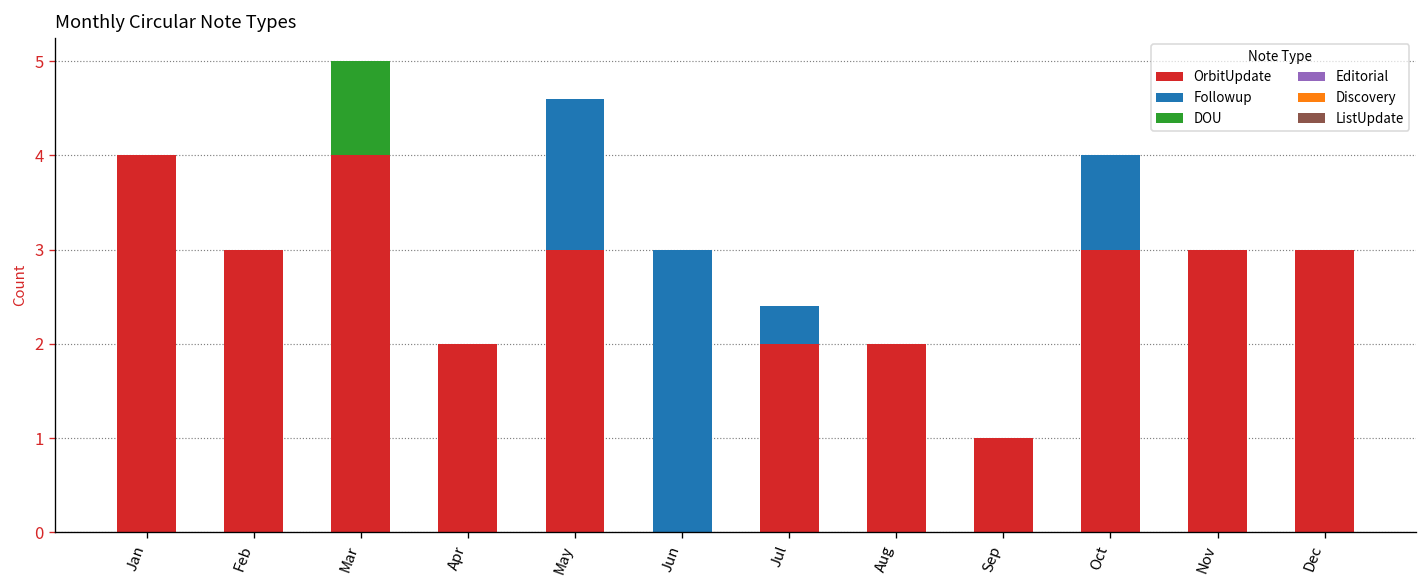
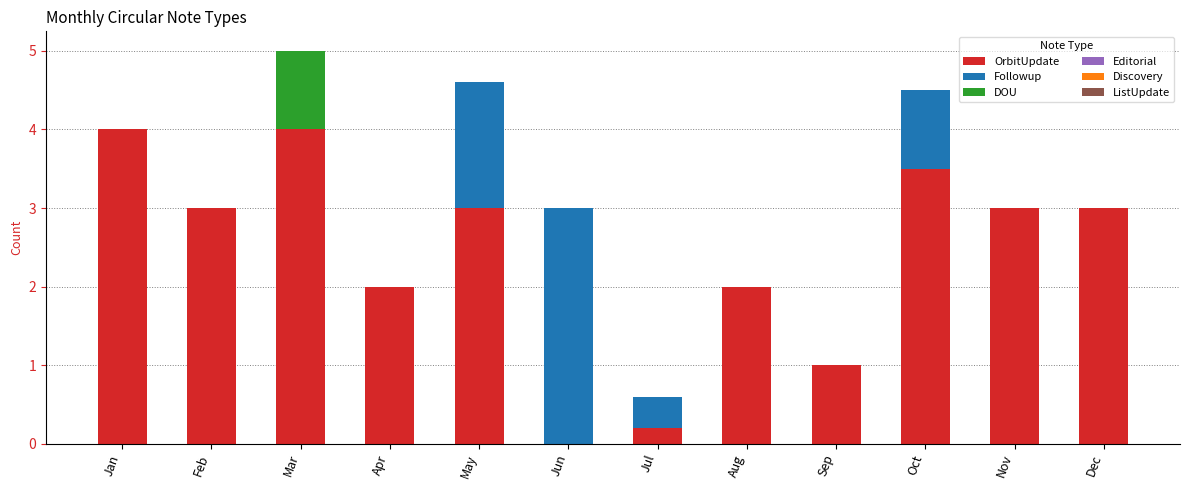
OrbitUpdate, Jul: 2.0 -> 0.2
OrbitUpdate, Oct: 3.0 -> 3.5
